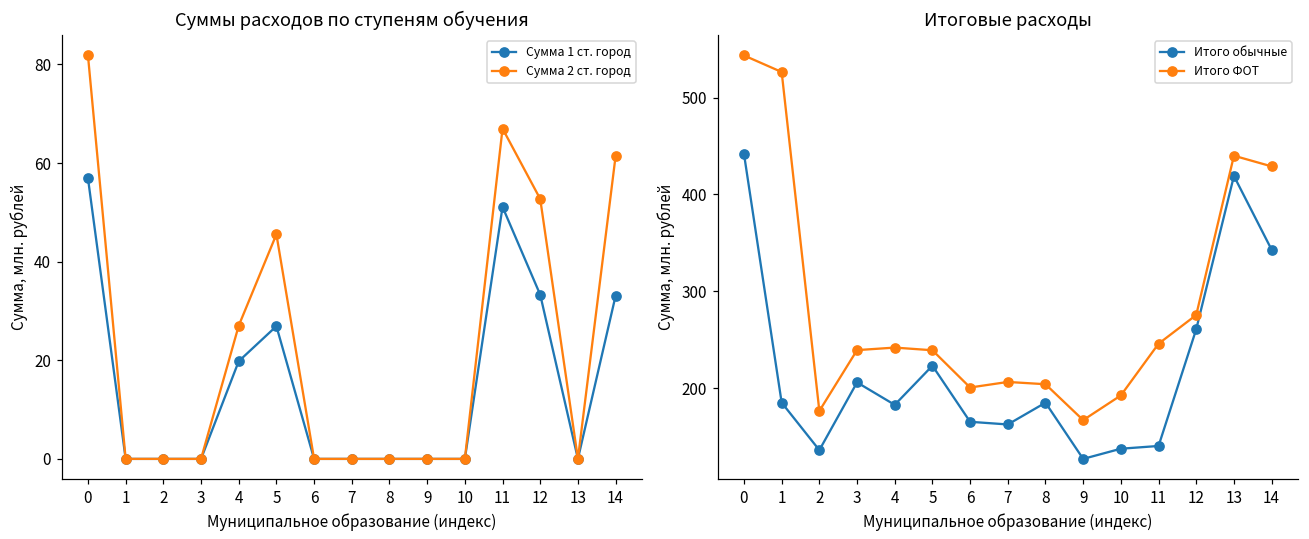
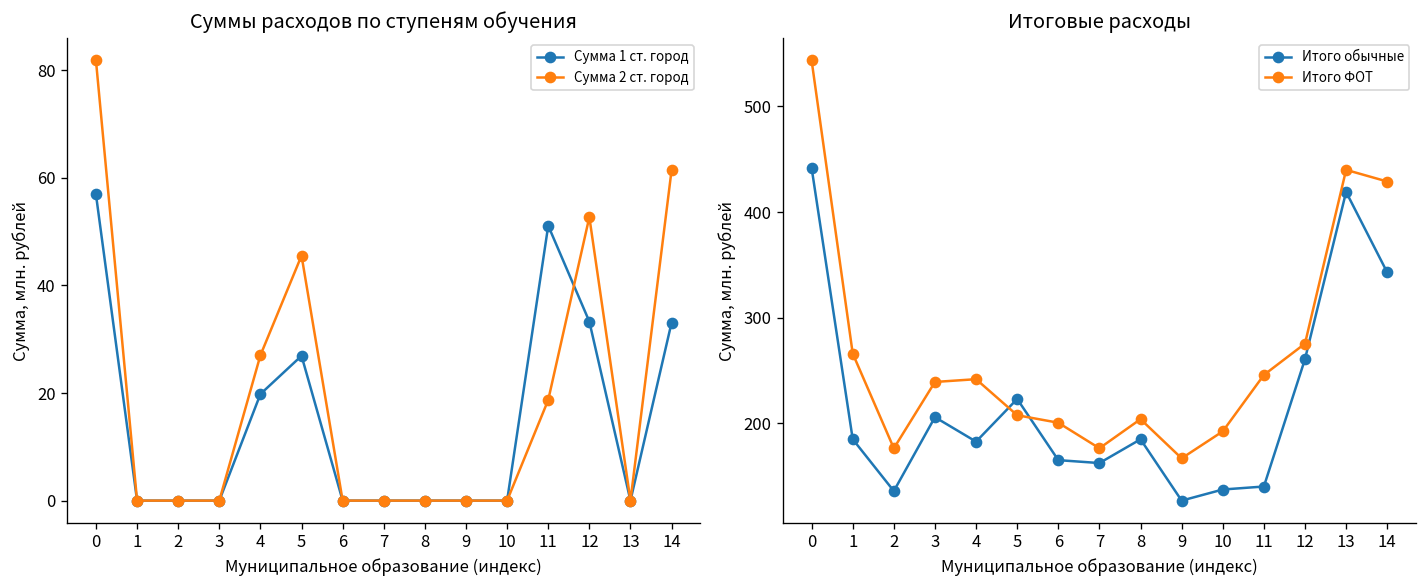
Суммы расходов по ступеням обучения, Сумма 2 ст. город, 11: 67 -> 19
Итоговые расходы, Итого ФОТ, 1: 530 -> 270
Итоговые расходы, Итого ФОТ, 5: 240 -> 210
Итоговые расходы, Итого ФОТ, 7: 210 -> 180
